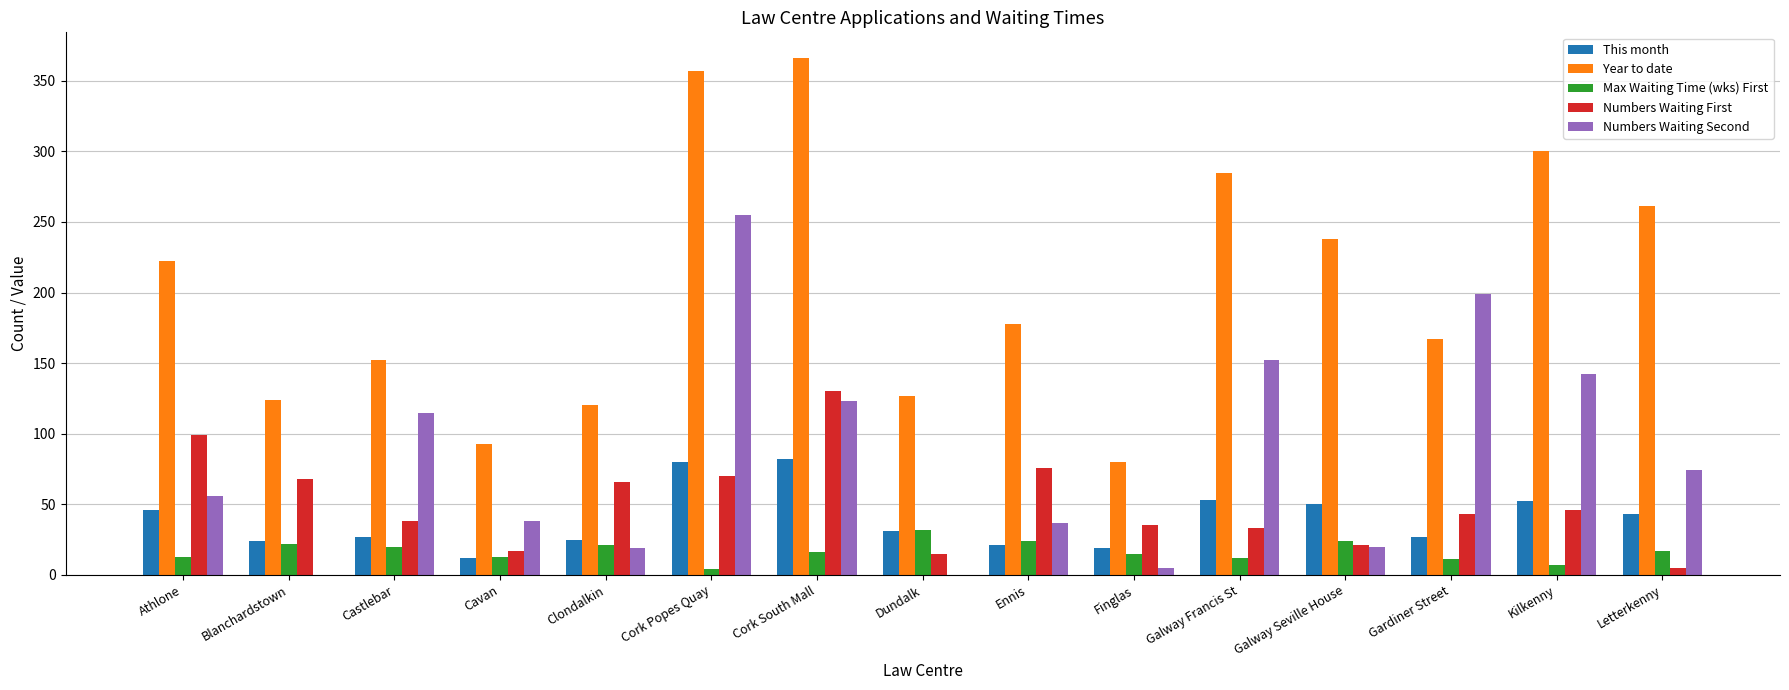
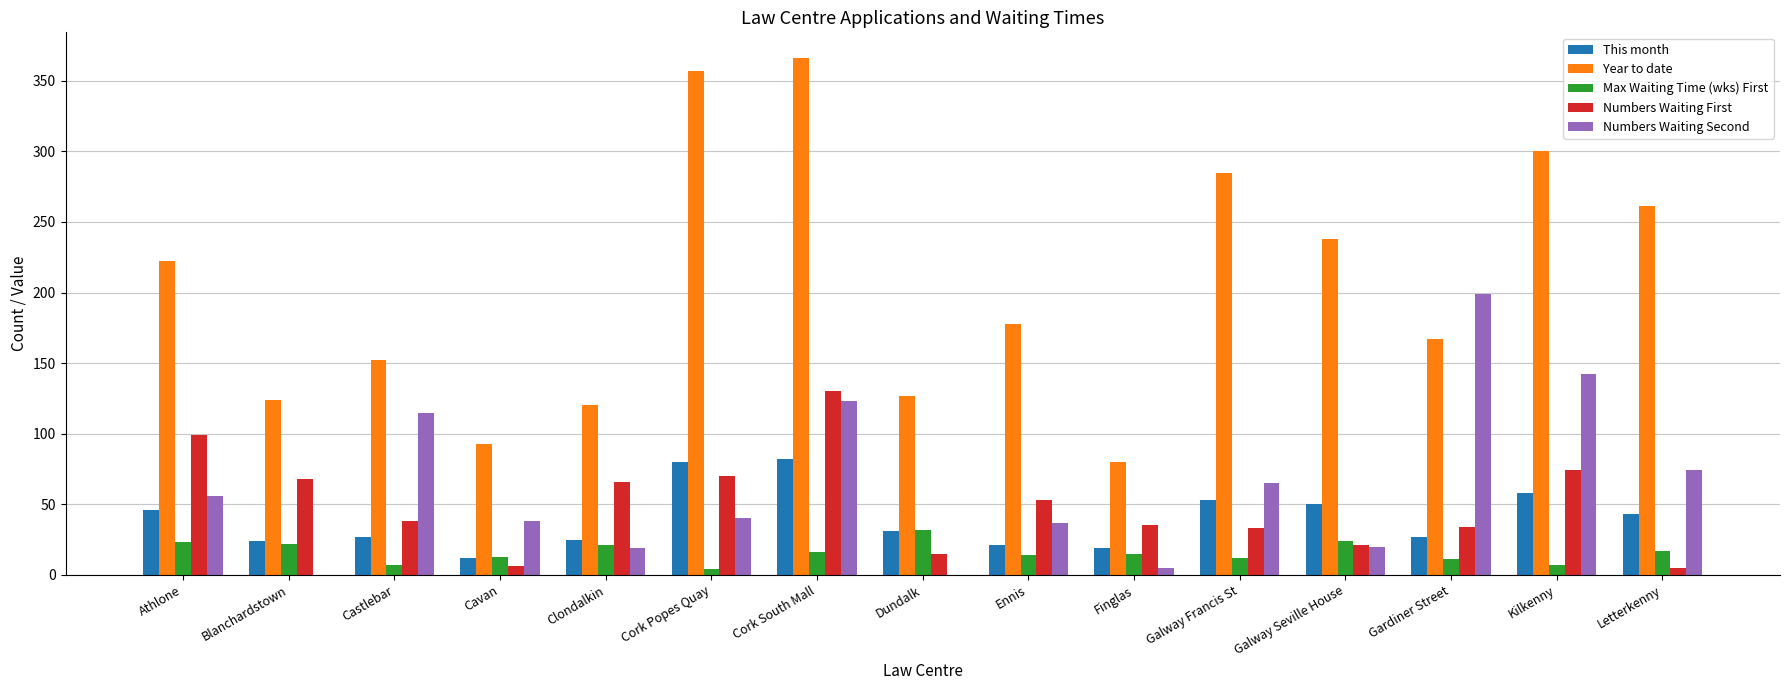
Max Waiting Time (wks) First, Athlone: 13 -> 23
Max Waiting Time (wks) First, Castlebar: 20 -> 7
Numbers Waiting First, Cavan: 17 -> 6
Numbers Waiting Second, Cork Popes Quay: 255 -> 40
Max Waiting Time (wks) First, Ennis: 24 -> 14
Numbers Waiting First, Ennis: 76 -> 53
Numbers Waiting Second, Galway Francis St: 152 -> 65
Numbers Waiting First, Gardiner Street: 43 -> 34
This month, Kilkenny: 52 -> 58
Numbers Waiting First, Kilkenny: 46 -> 74
